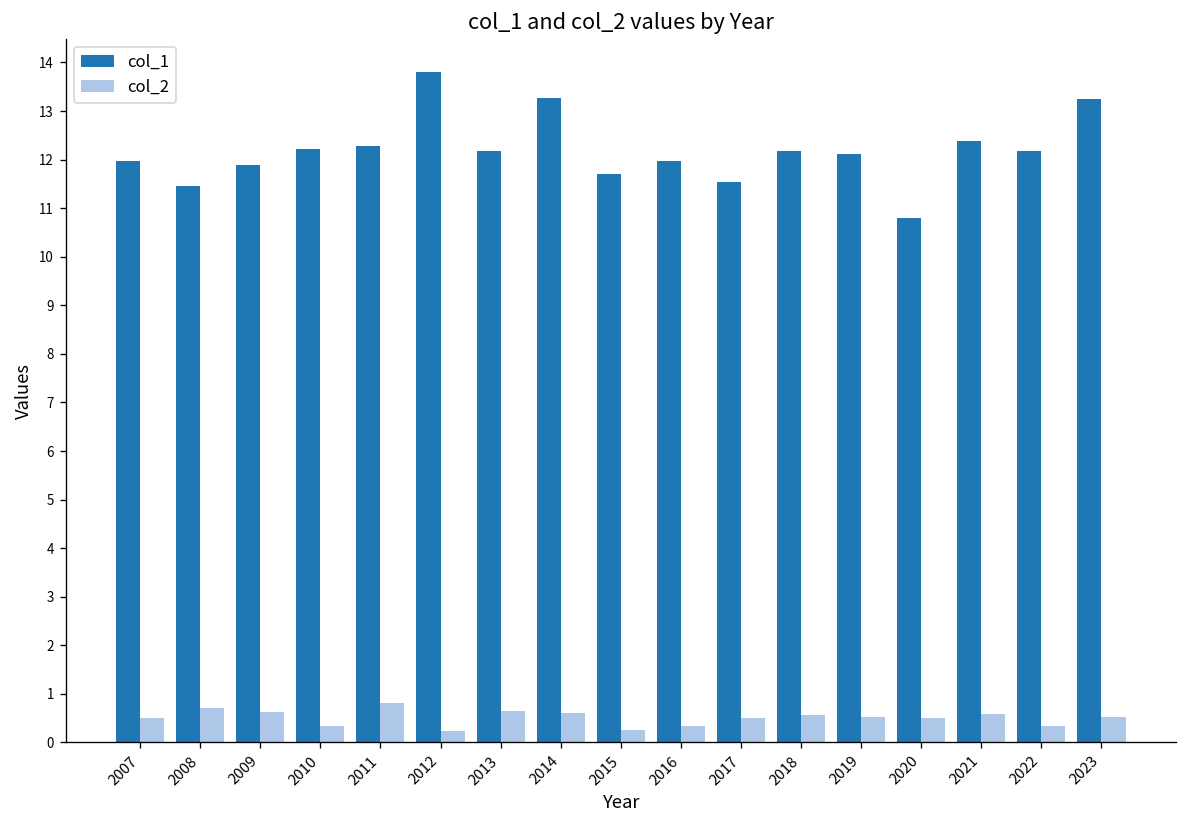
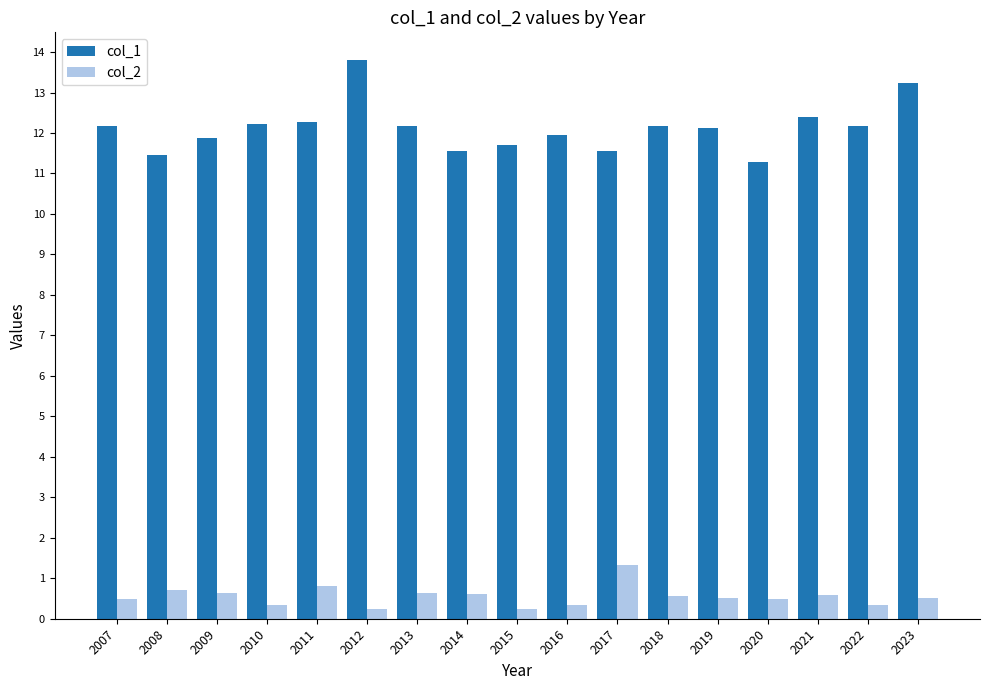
col_1, 2007: 12.0 -> 12.2
col_1, 2014: 13.3 -> 11.6
col_2, 2017: 0.5 -> 1.3
col_1, 2020: 10.8 -> 11.3
